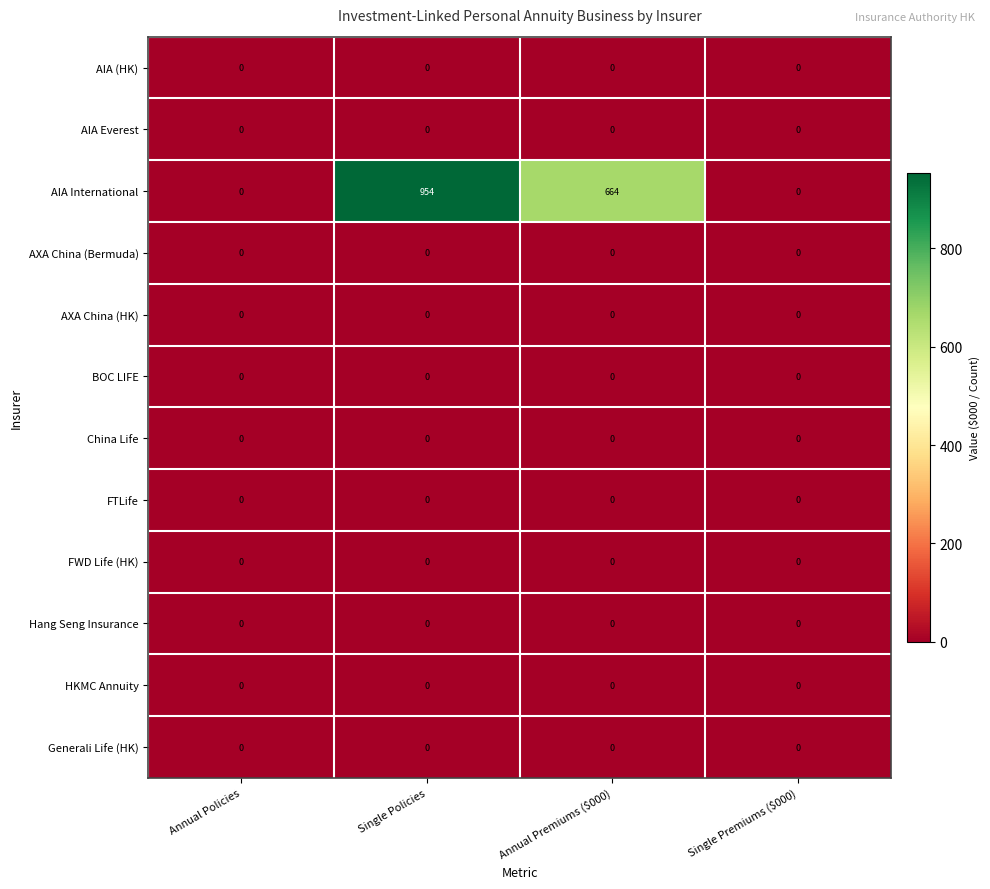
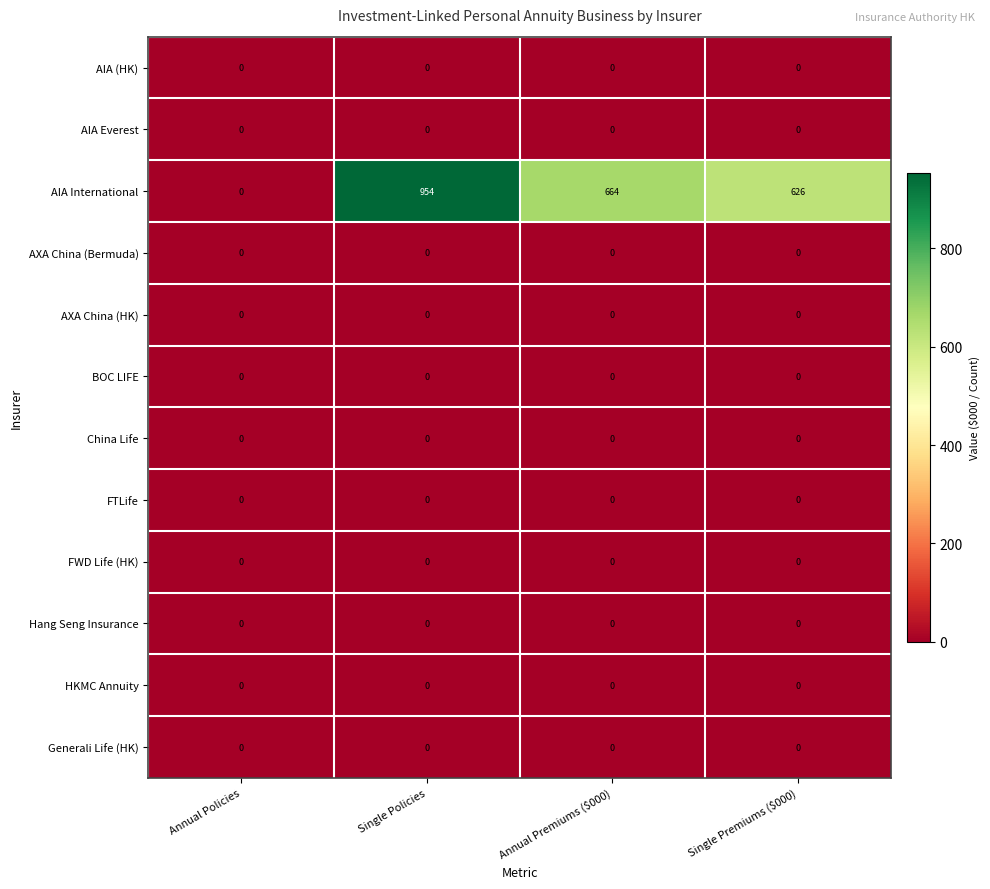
AIA International, Single Premiums ($000): 0 -> 626
